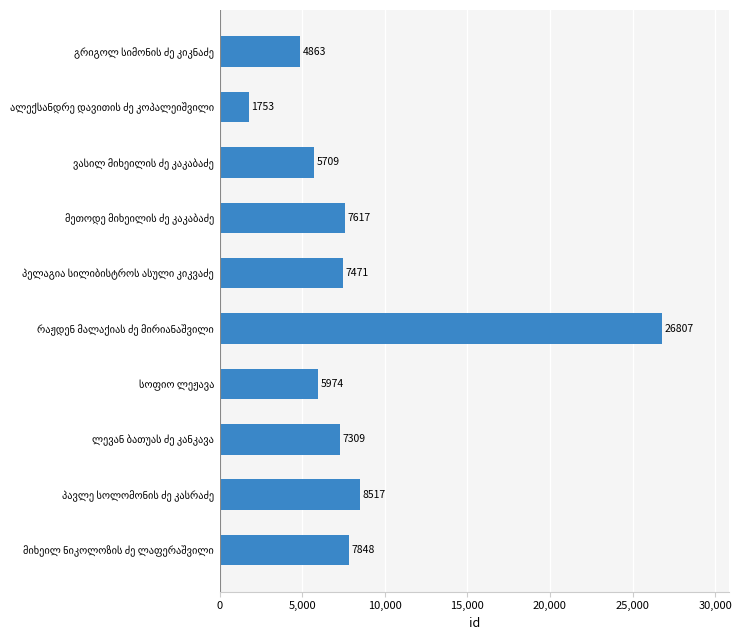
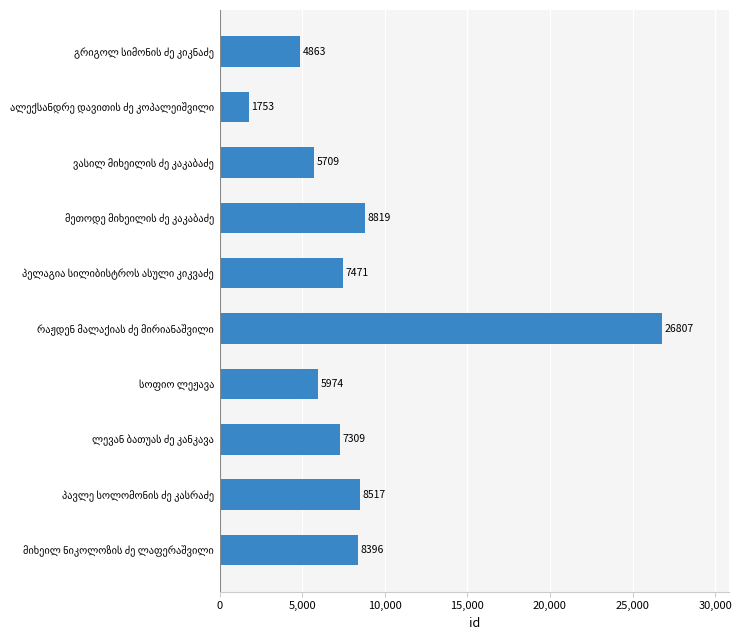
მეთოდე მიხეილის ძე კაკაბაძე: 7617 -> 8819
მიხეილ ნიკოლოზის ძე ლაფერაშვილი: 7848 -> 8396
